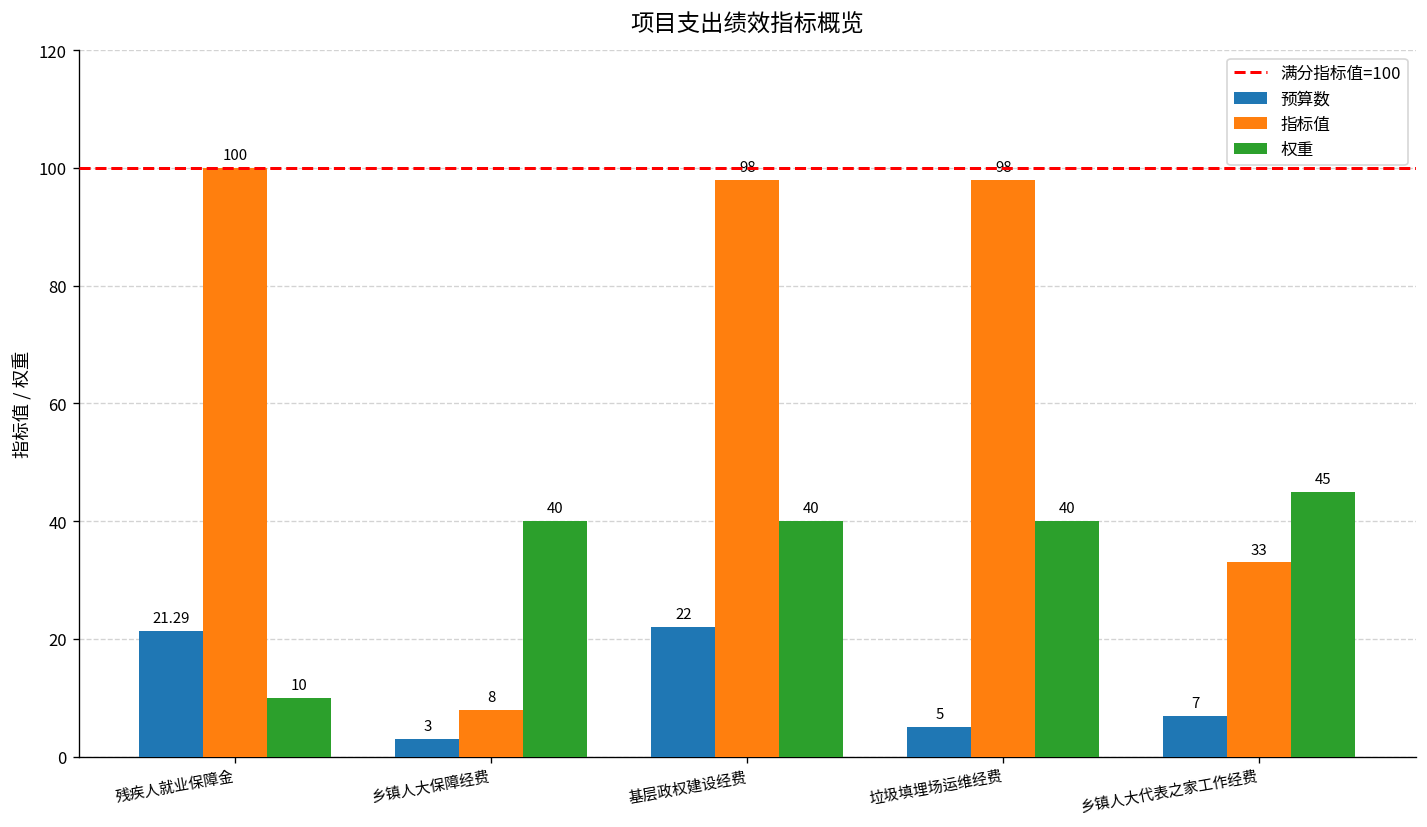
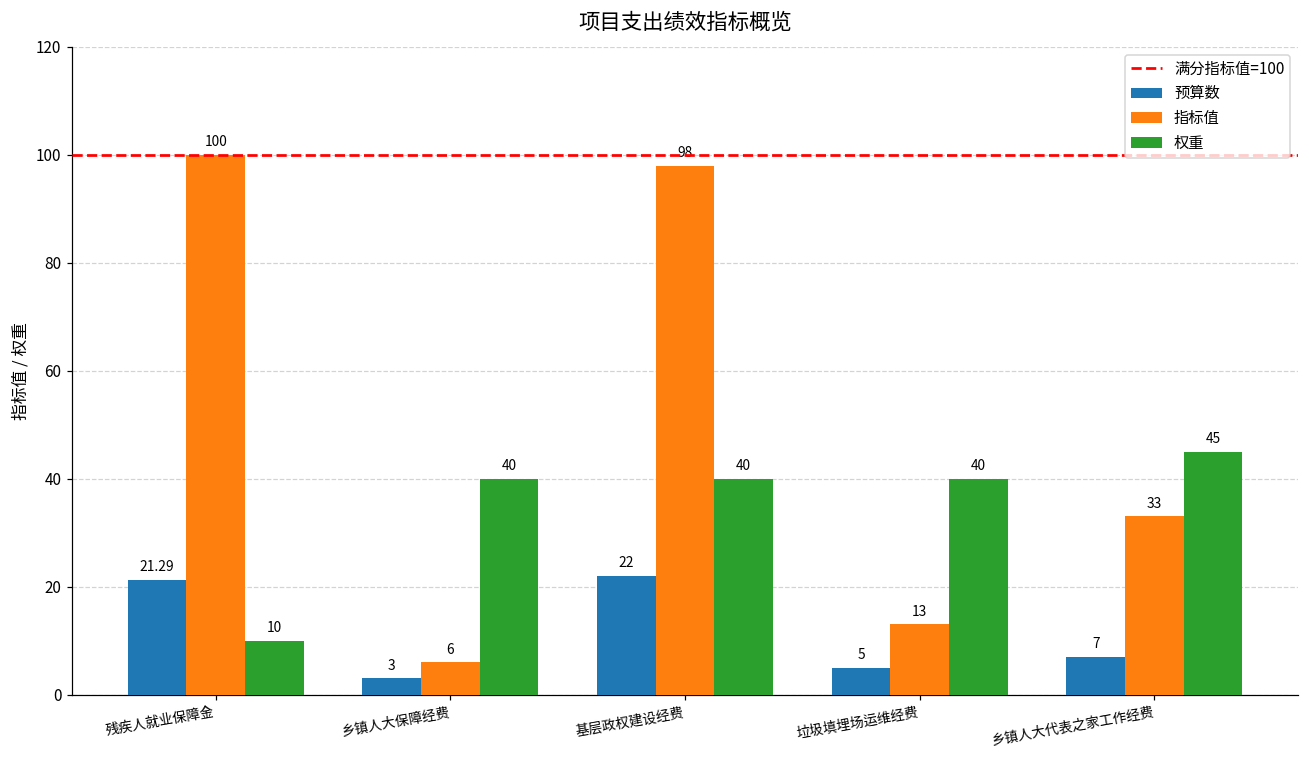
指标值, 乡镇人大保障经费: 8 -> 6
指标值, 垃圾填埋场运维经费: 98 -> 13
